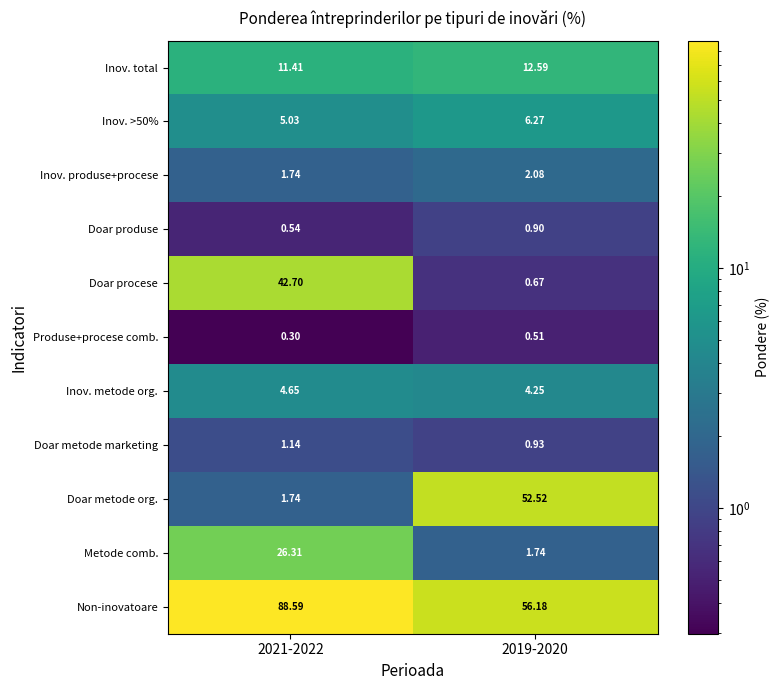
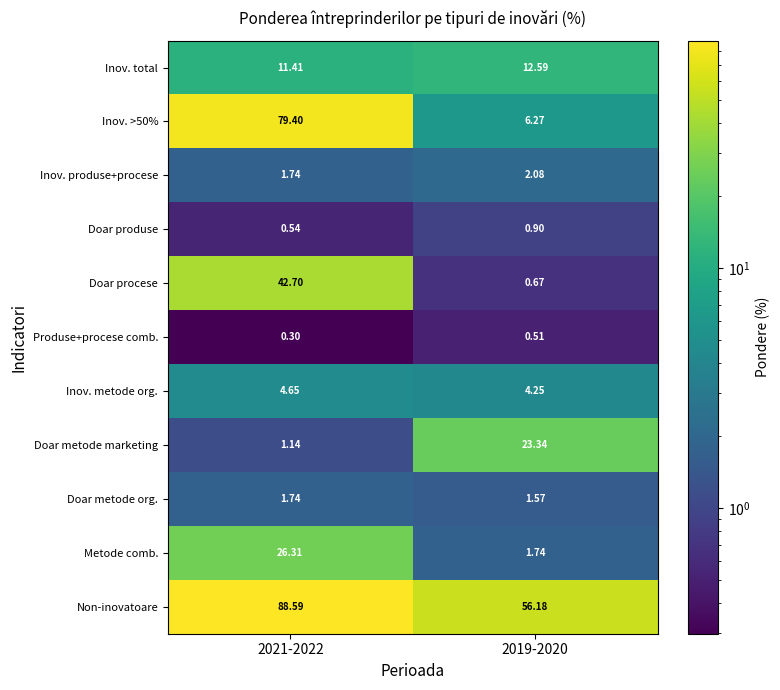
Inov. >50%, 2021-2022: 5.03 -> 79.40
Doar metode marketing, 2019-2020: 0.93 -> 23.34
Doar metode org., 2019-2020: 52.52 -> 1.57
